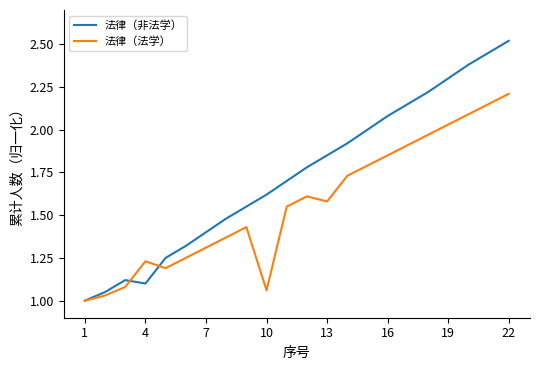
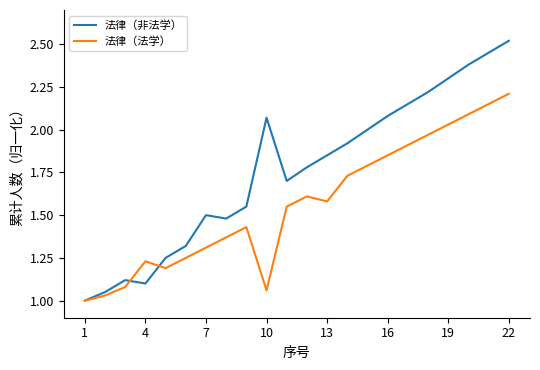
法律（非法学）, 7: 1.4 -> 1.5
法律（非法学）, 10: 1.62 -> 2.07
